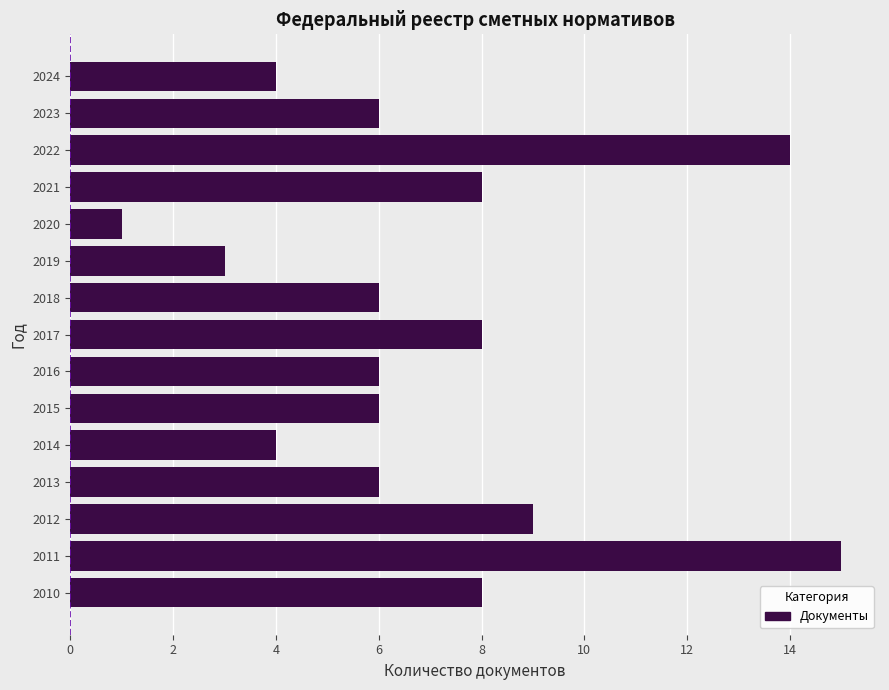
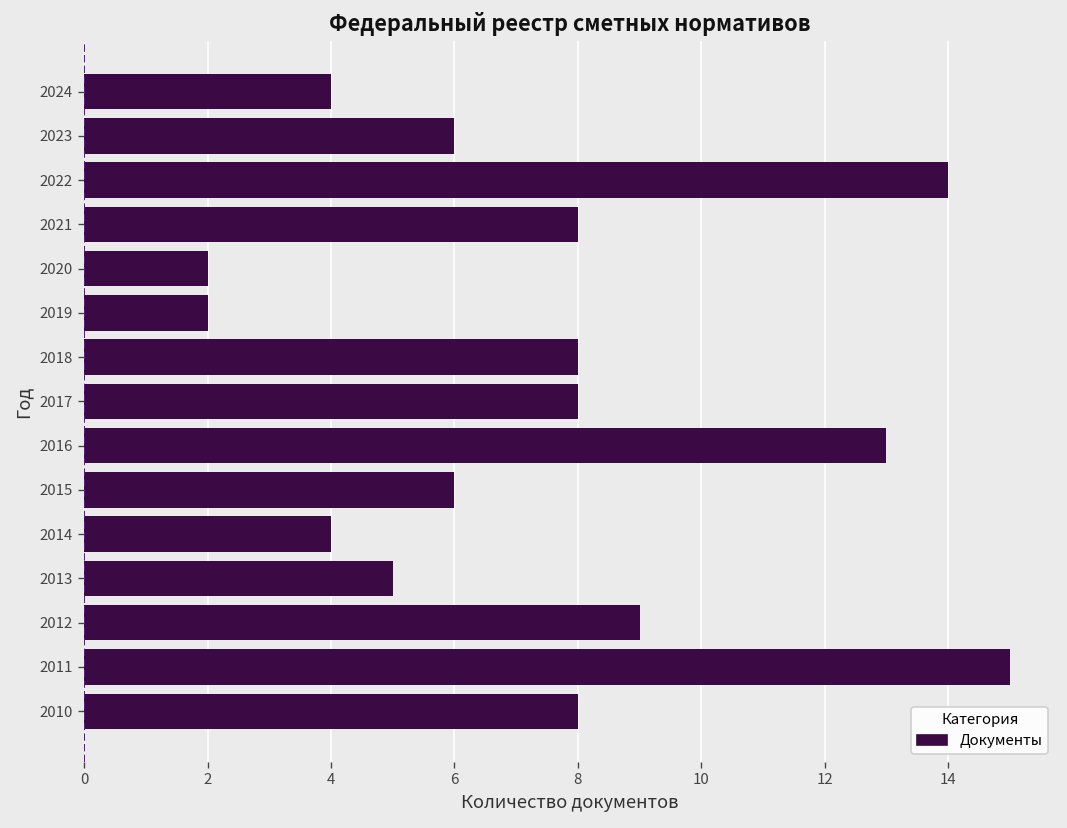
2020: 1 -> 2
2019: 3 -> 2
2018: 6 -> 8
2016: 6 -> 13
2013: 6 -> 5
